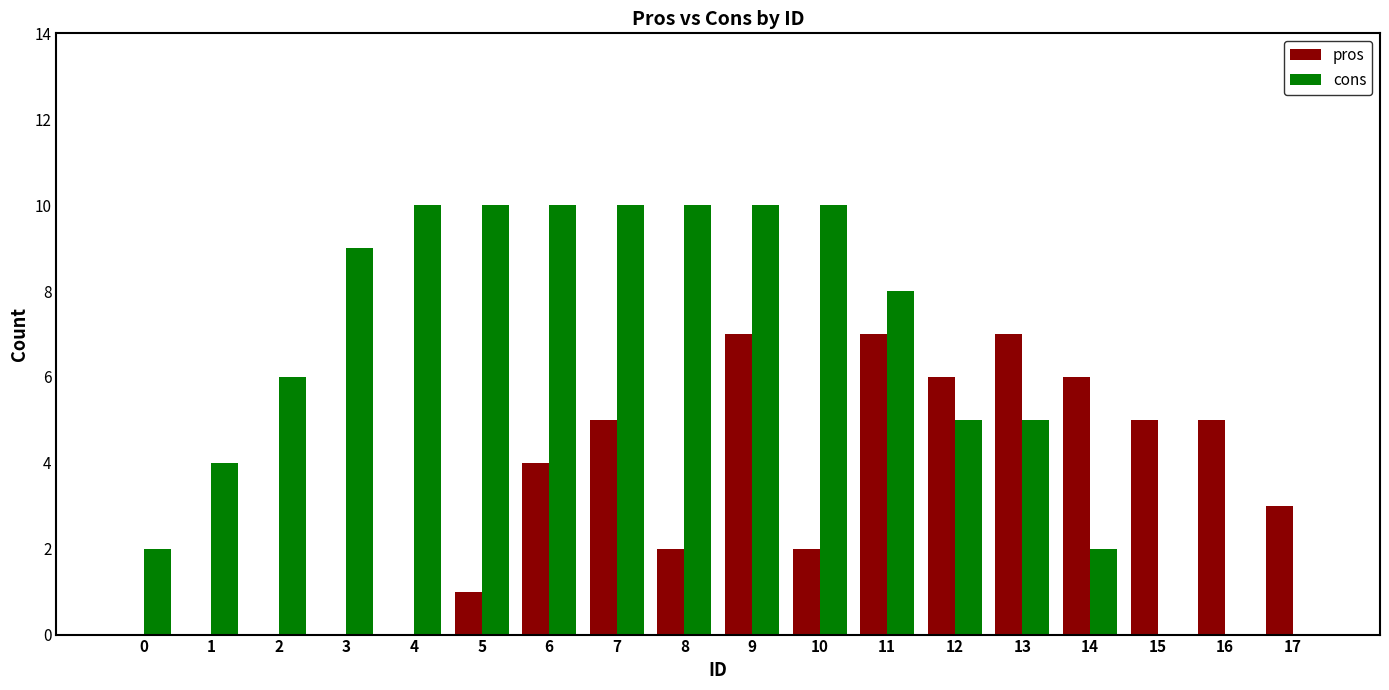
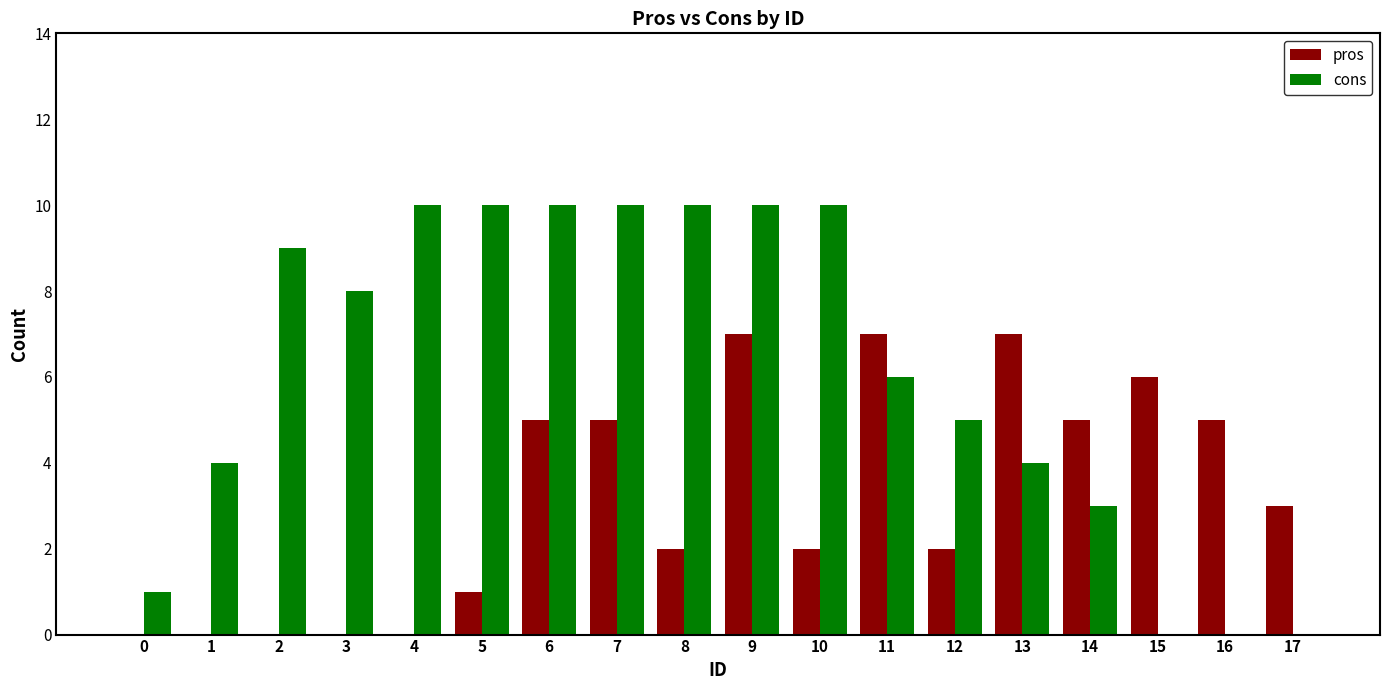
cons, 0: 2 -> 1
cons, 2: 6 -> 9
cons, 3: 9 -> 8
pros, 6: 4 -> 5
cons, 11: 8 -> 6
pros, 12: 6 -> 2
cons, 13: 5 -> 4
pros, 14: 6 -> 5
cons, 14: 2 -> 3
pros, 15: 5 -> 6
